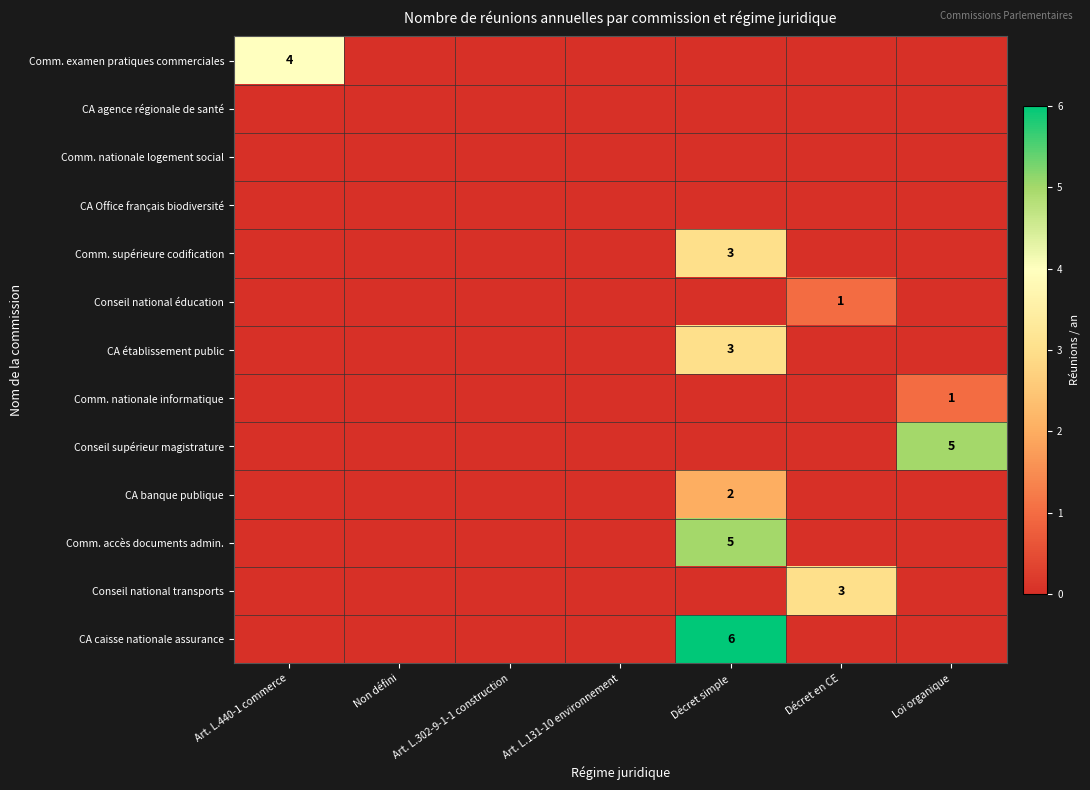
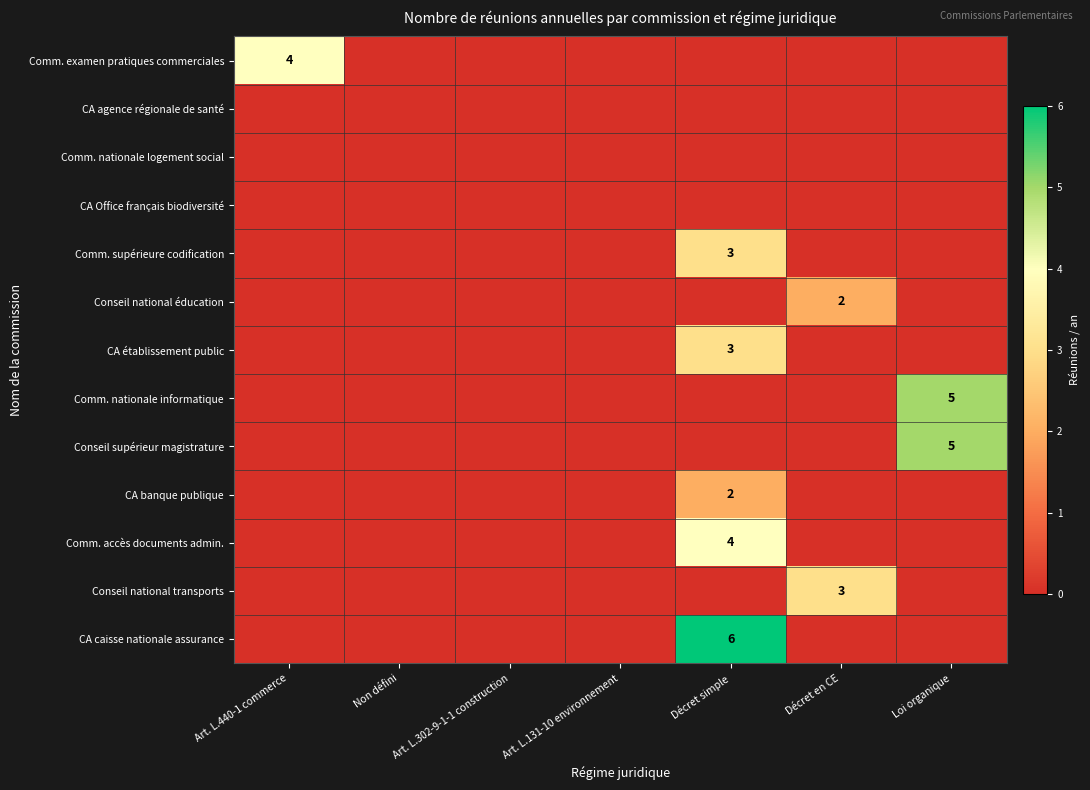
Conseil national éducation, Décret en CE: 1 -> 2
Comm. nationale informatique, Loi organique: 1 -> 5
Comm. accès documents admin., Décret simple: 5 -> 4
